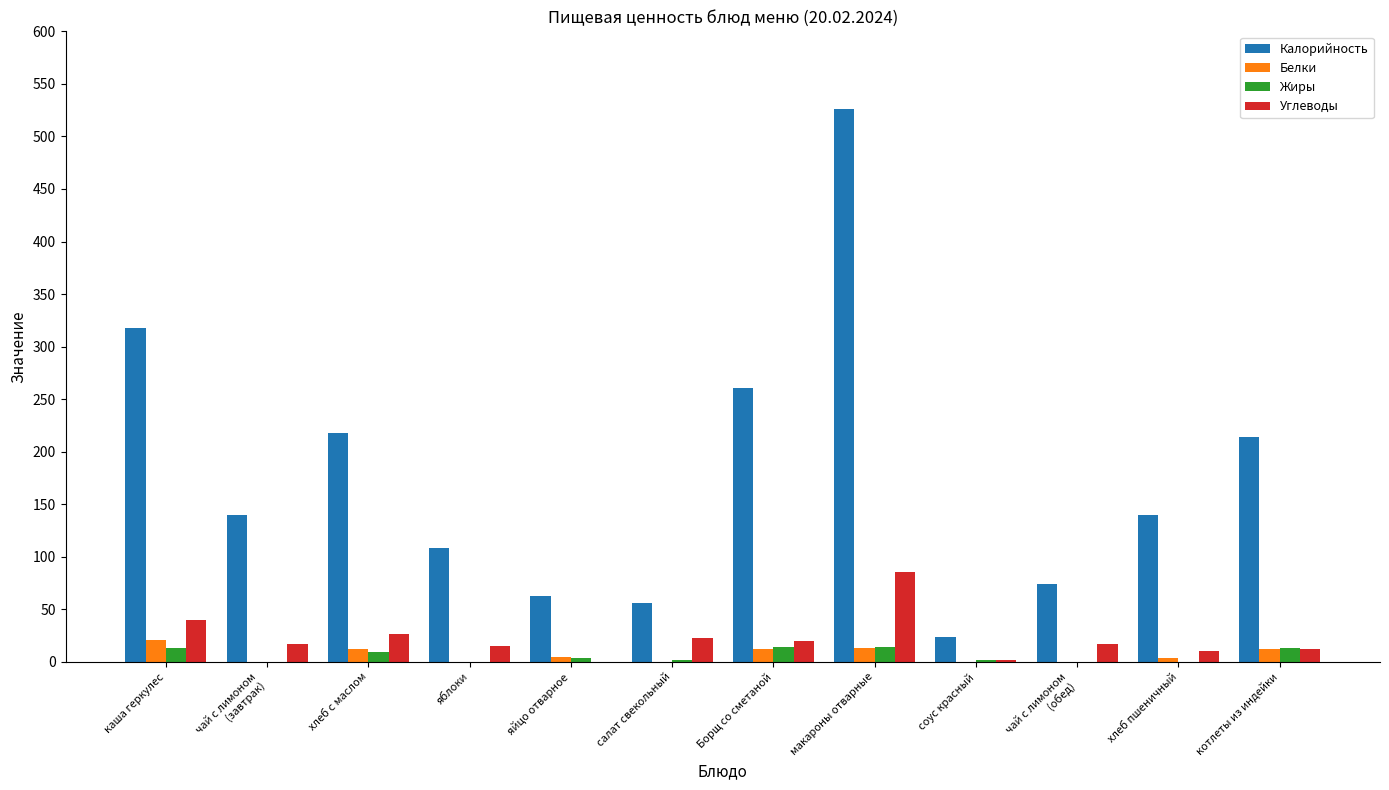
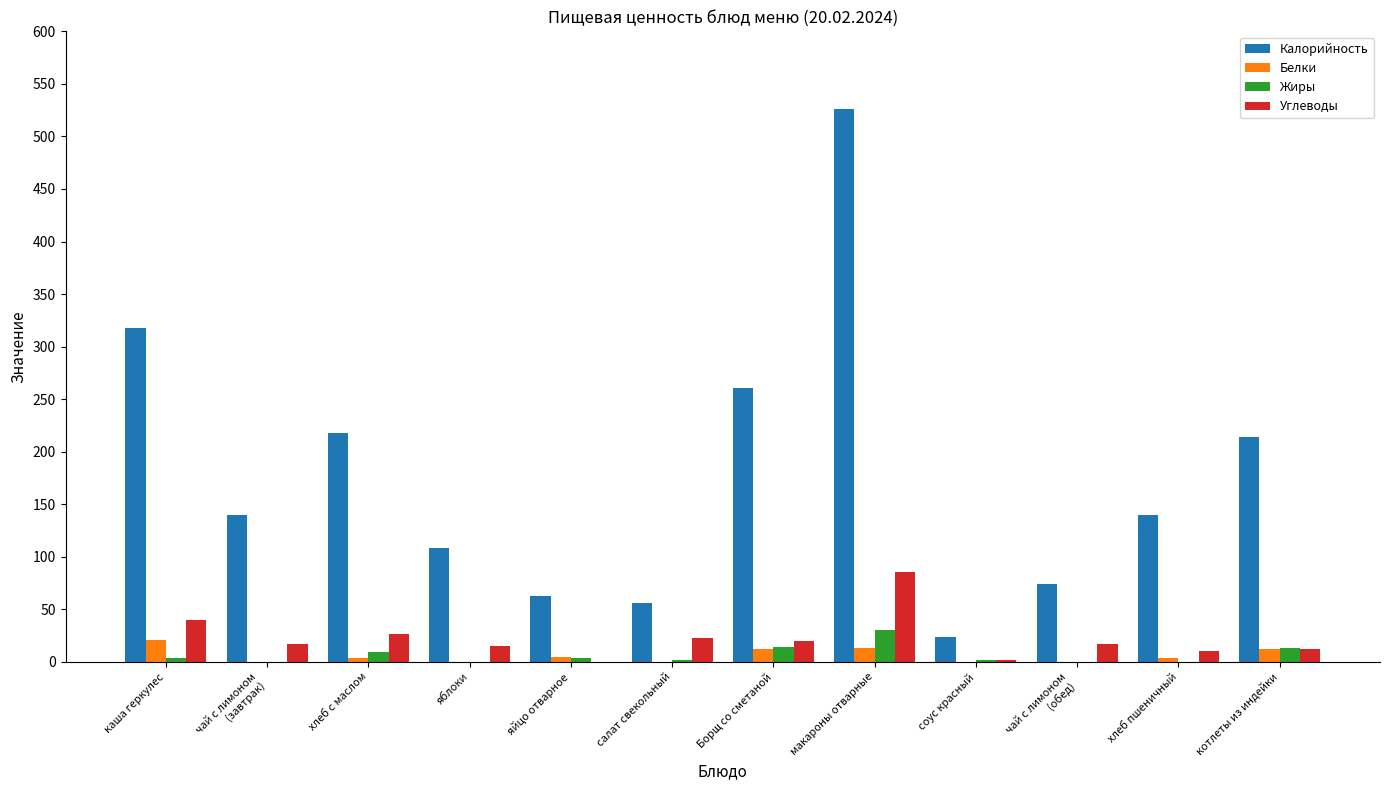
Жиры, каша геркулес: 13 -> 4
Белки, хлеб с маслом: 12 -> 4
Жиры, макароны отварные: 14 -> 30
